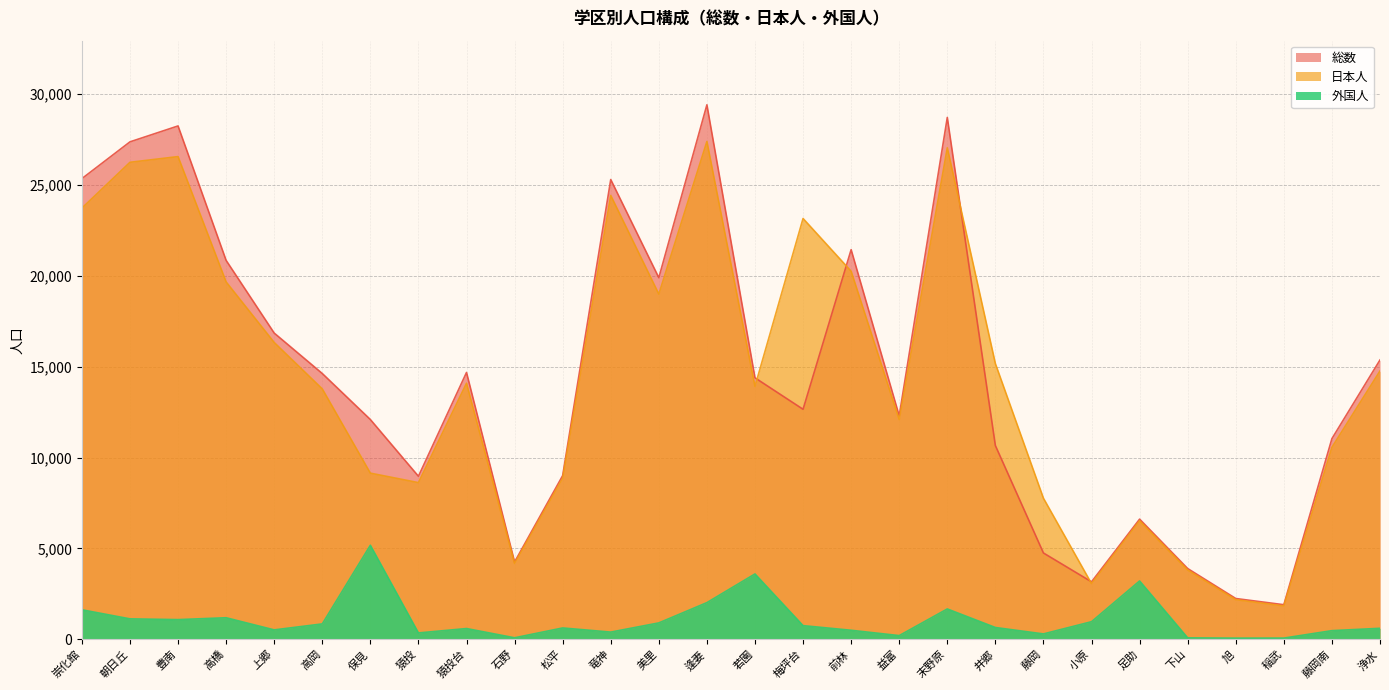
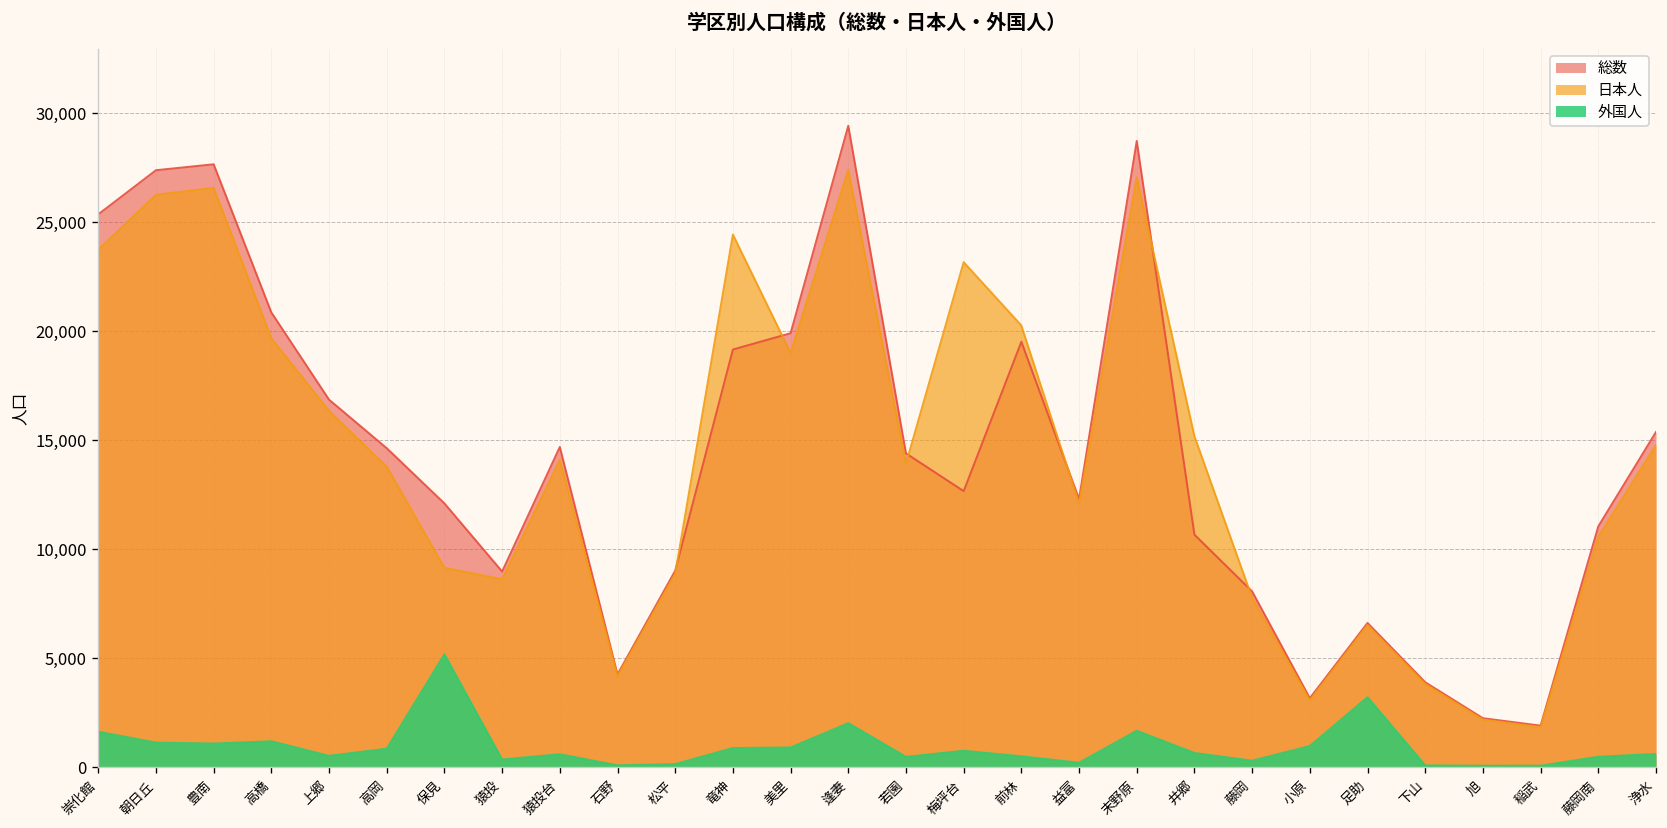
総数, 豊南: 28,300 -> 27,600
外国人, 松平: 600 -> 100
総数, 竜神: 25,300 -> 19,200
外国人, 竜神: 400 -> 900
外国人, 若園: 3,600 -> 500
総数, 前林: 21,400 -> 19,500
総数, 藤岡: 4,800 -> 8,100
